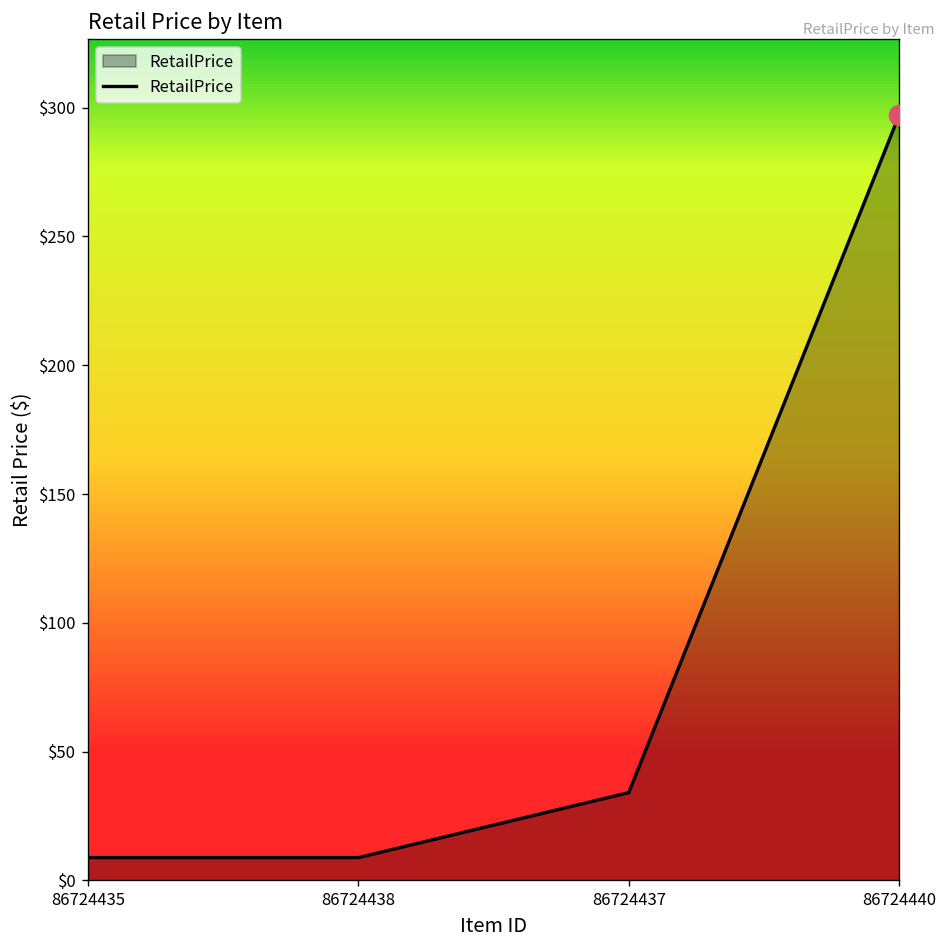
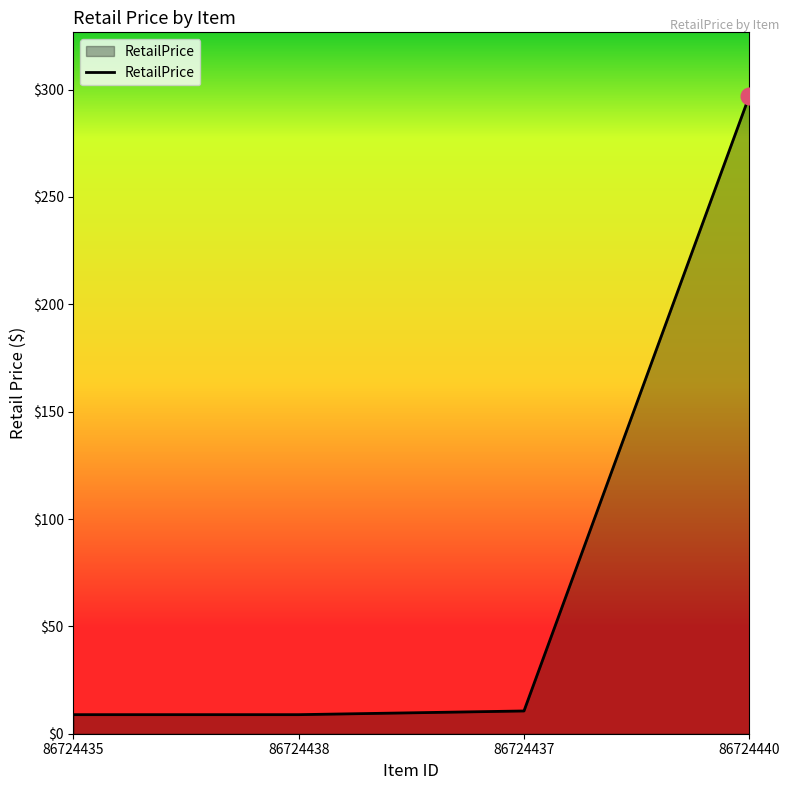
RetailPrice, 86724437: $34 -> $11
